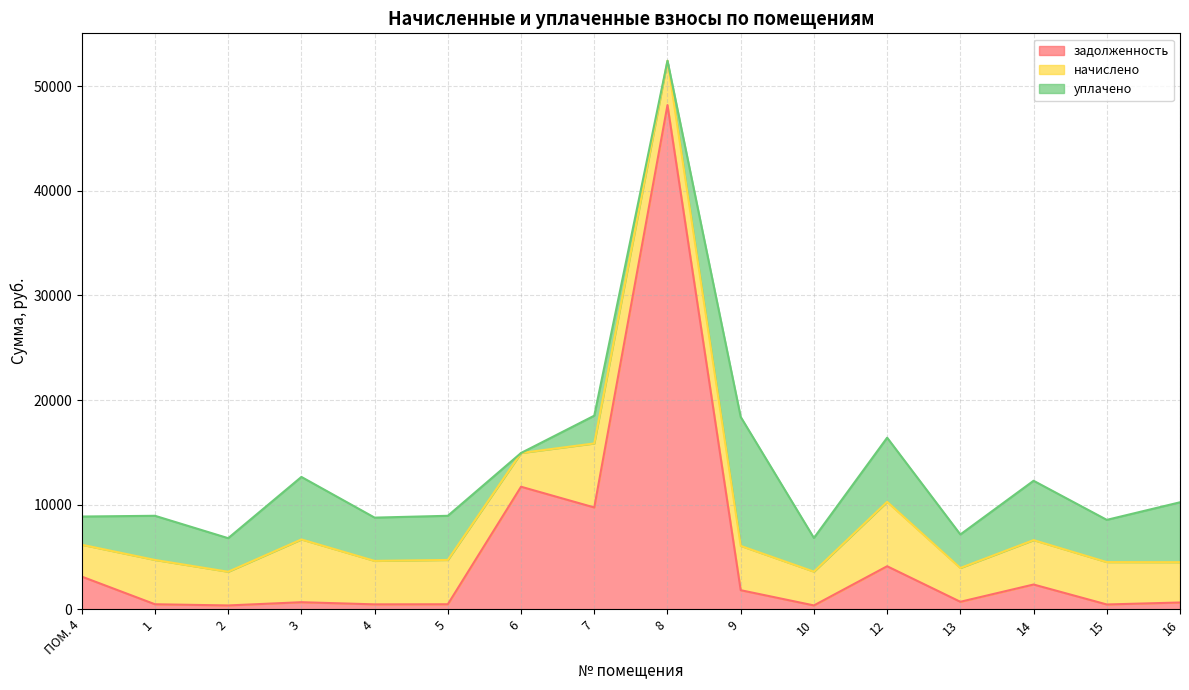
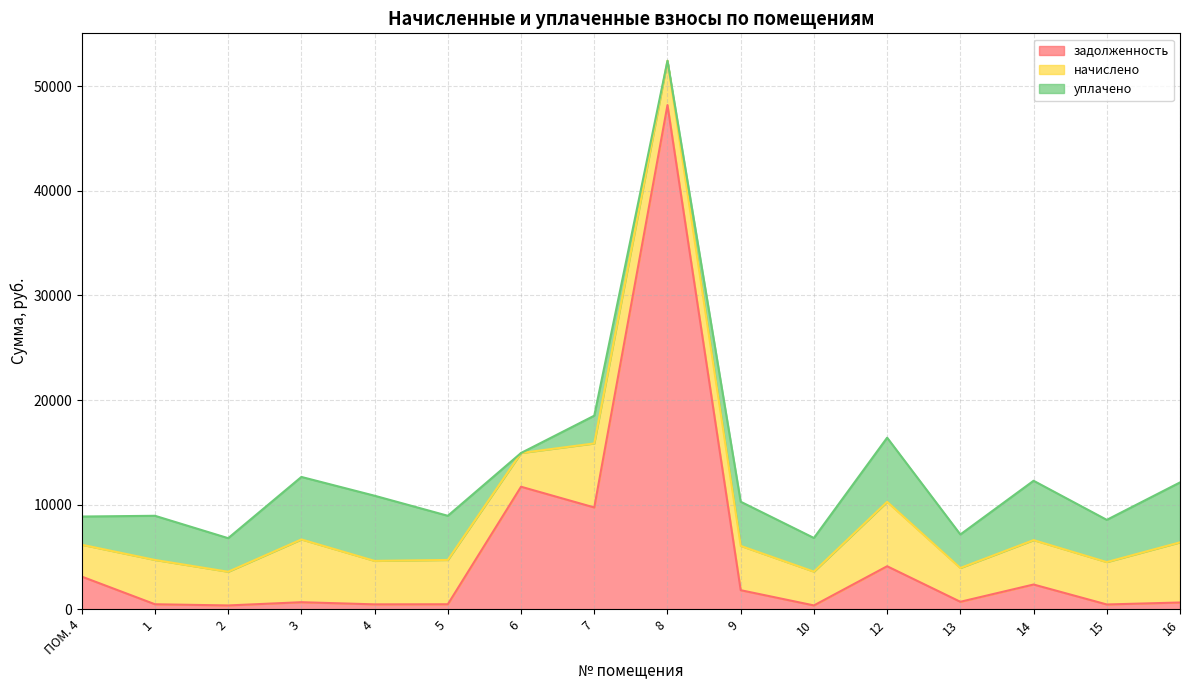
уплачено, 4: 4100 -> 6200
уплачено, 9: 12300 -> 4200
начислено, 16: 3900 -> 5800
